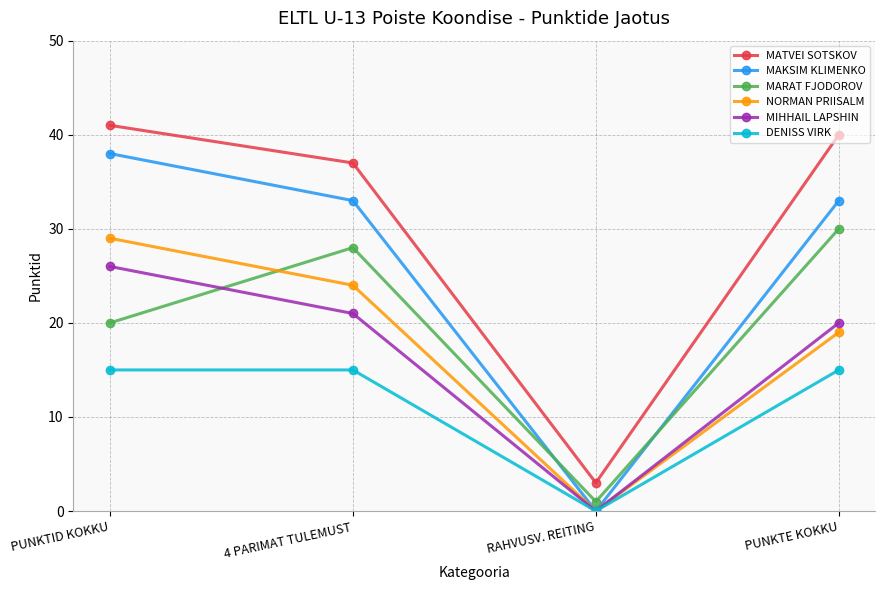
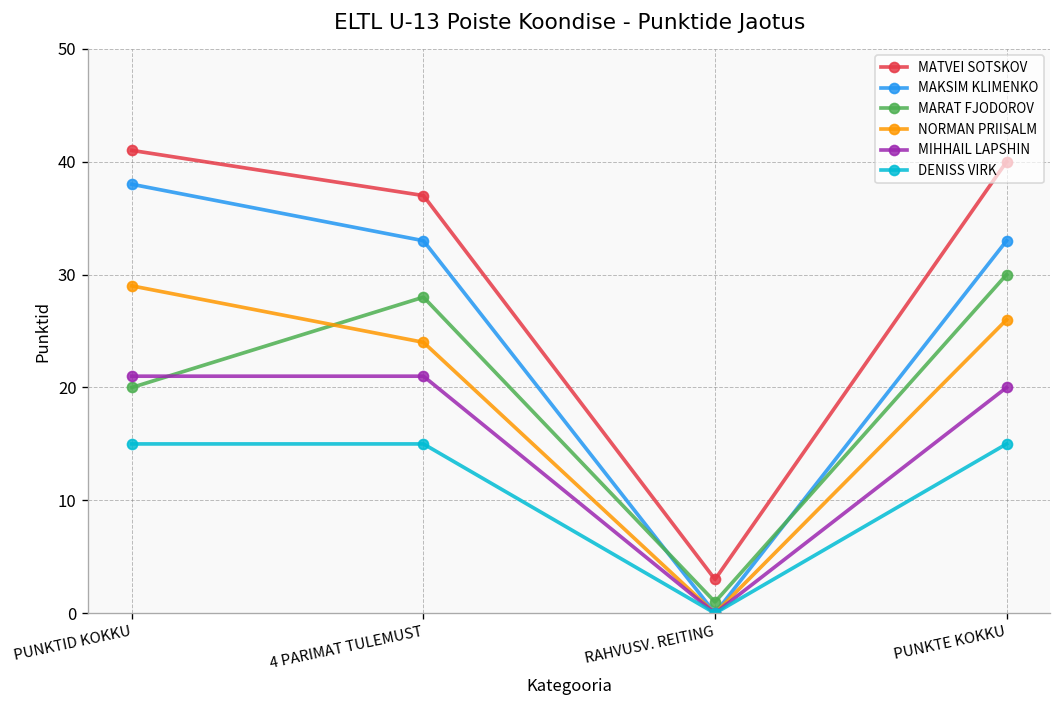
MIHHAIL LAPSHIN, PUNKTID KOKKU: 26 -> 21
NORMAN PRIISALM, PUNKTE KOKKU: 19 -> 26
